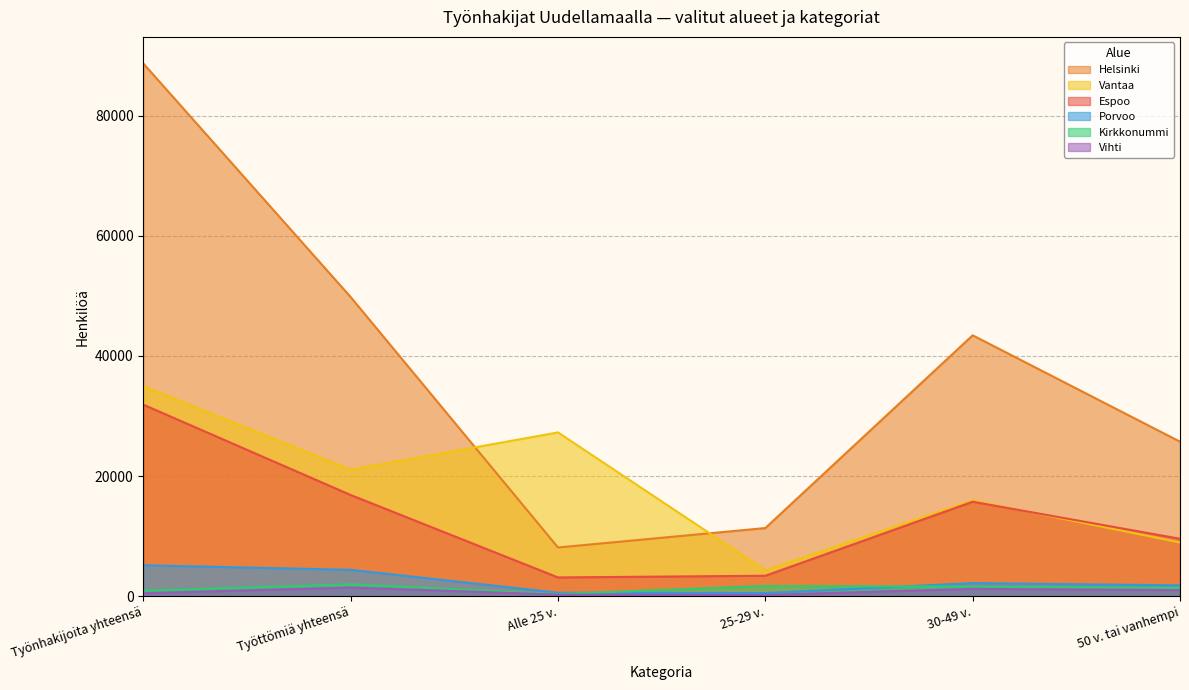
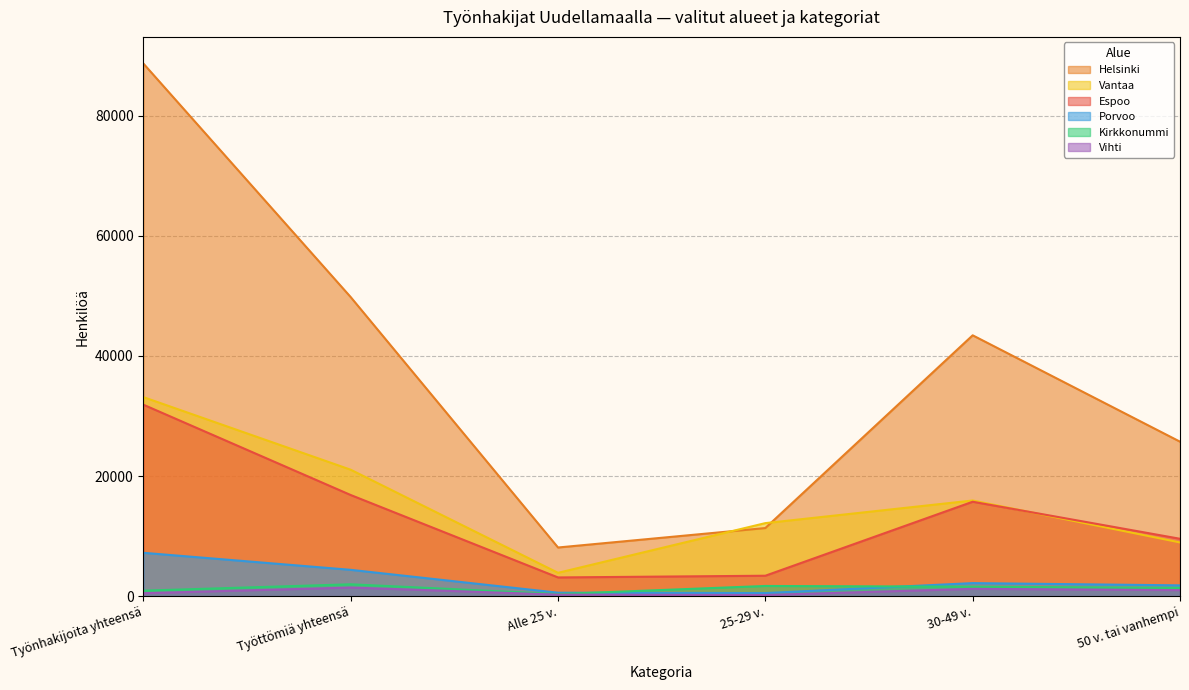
Vantaa, Työnhakijoita yhteensä: 35000 -> 33000
Porvoo, Työnhakijoita yhteensä: 5000 -> 7000
Vantaa, Alle 25 v.: 27000 -> 4000
Vantaa, 25-29 v.: 4000 -> 12000
